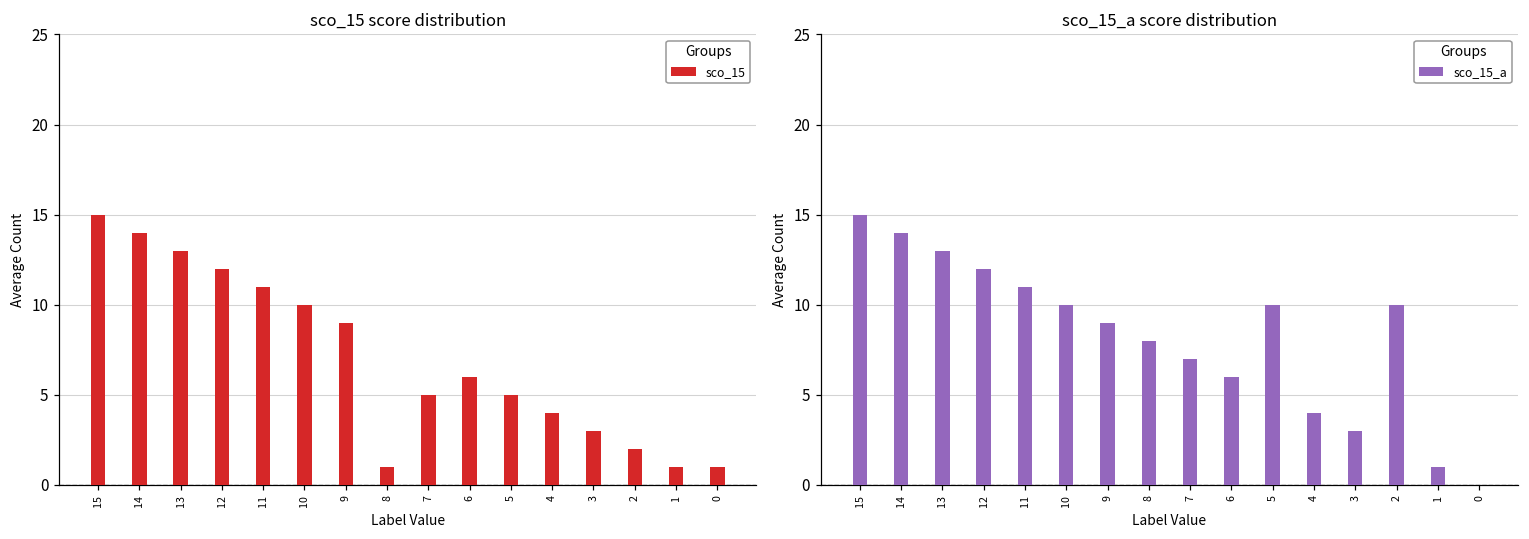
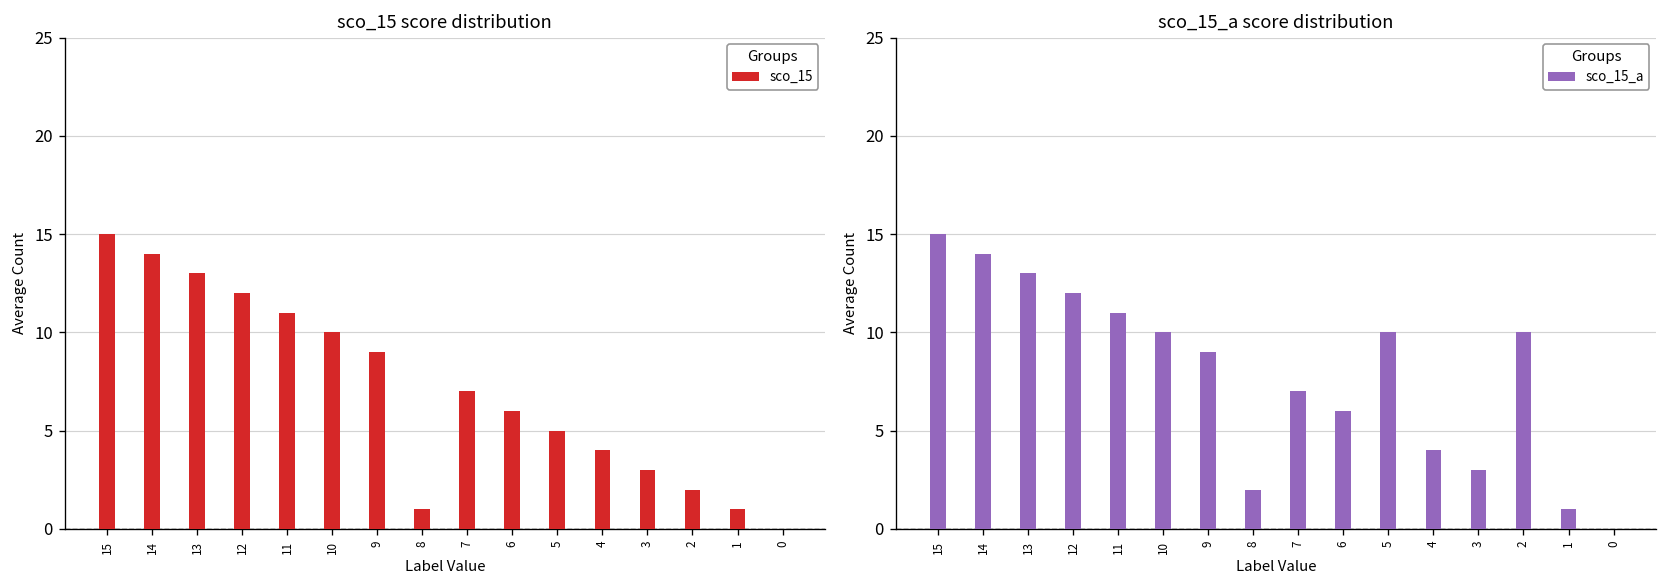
sco_15 score distribution, 7: 5 -> 7
sco_15 score distribution, 0: 1 -> 0
sco_15_a score distribution, 8: 8 -> 2
